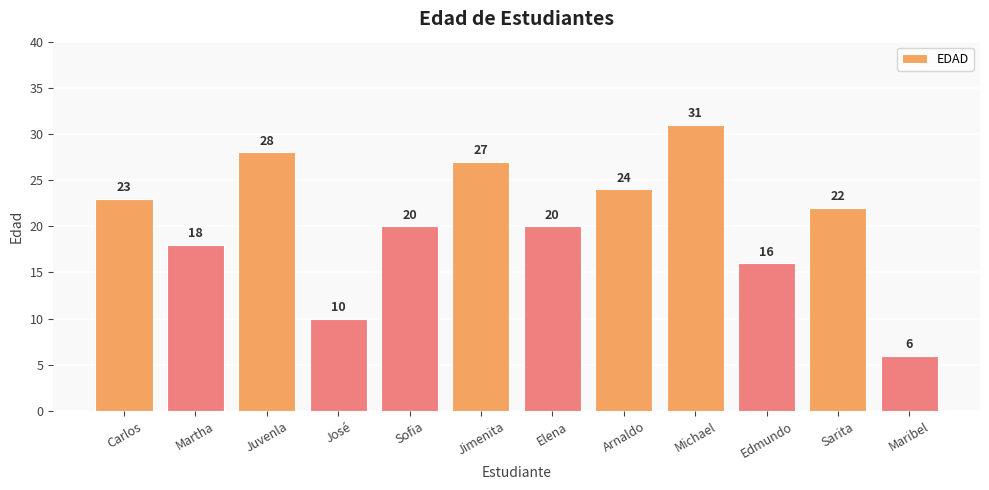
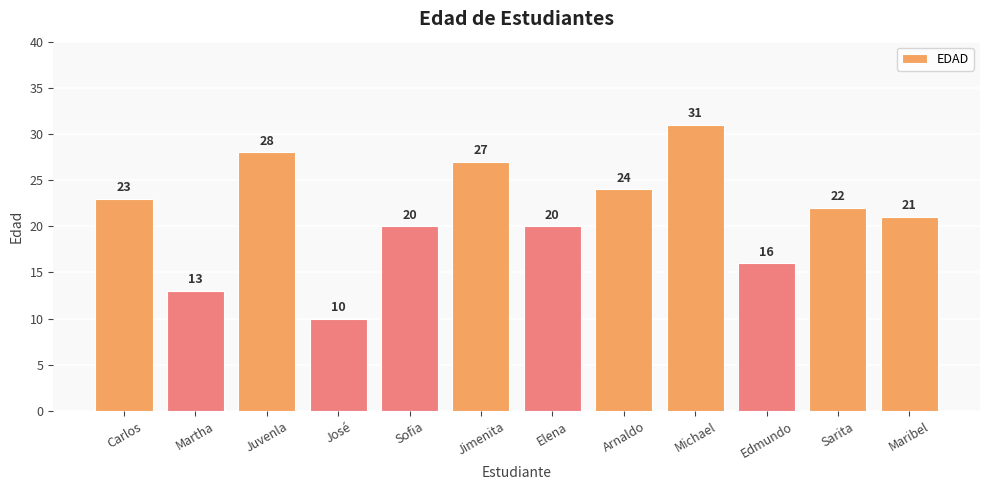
Martha: 18 -> 13
Maribel: 6 -> 21
